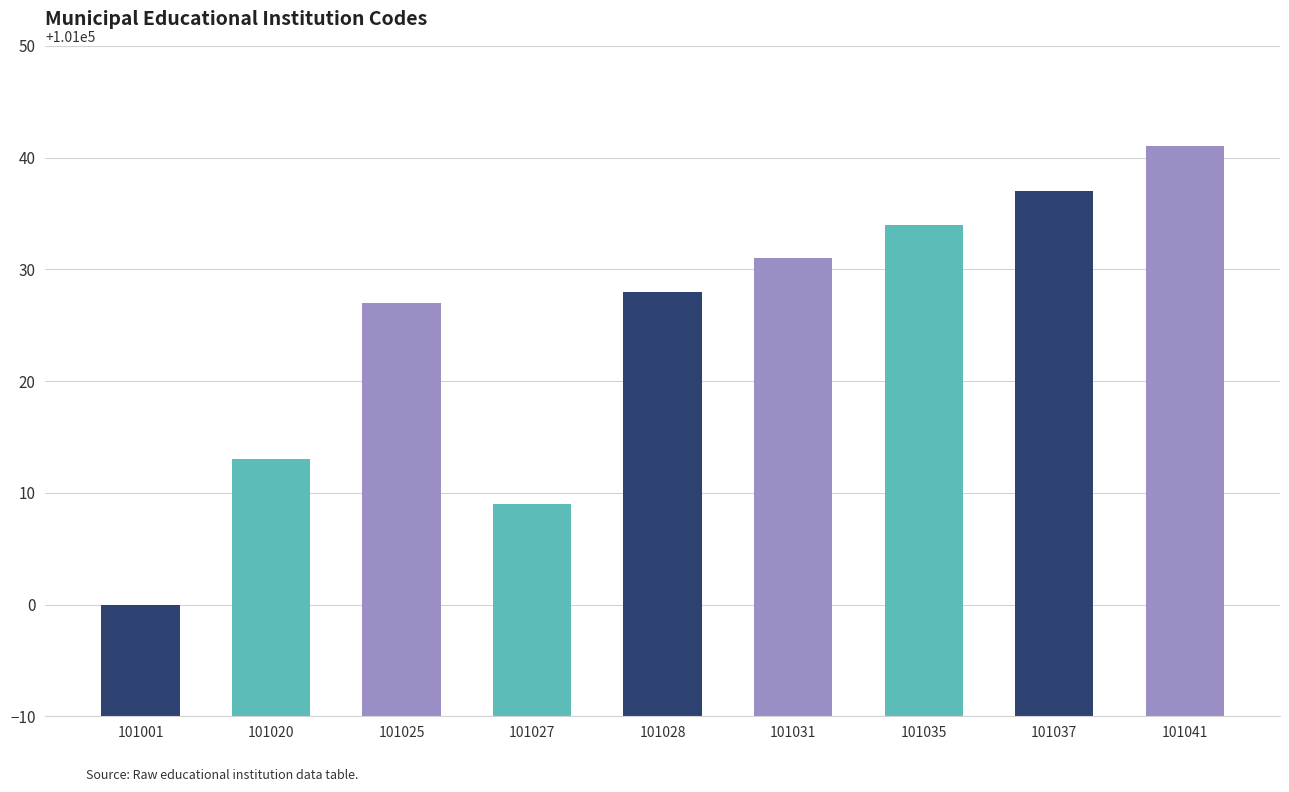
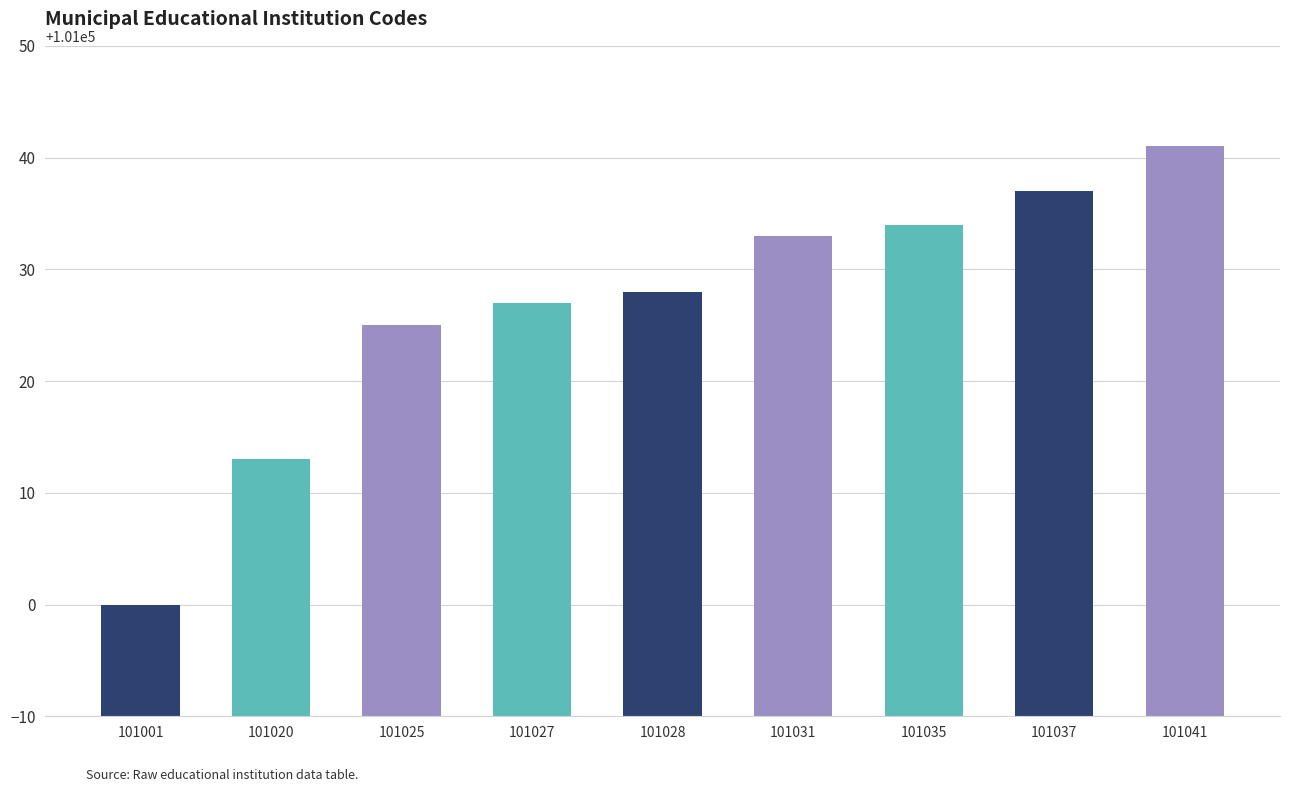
101025: 101027 -> 101025
101027: 101009 -> 101027
101031: 101031 -> 101033
